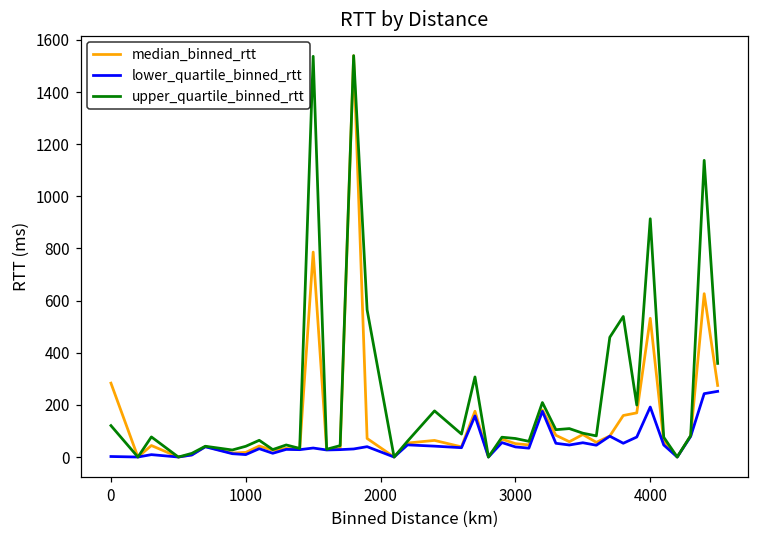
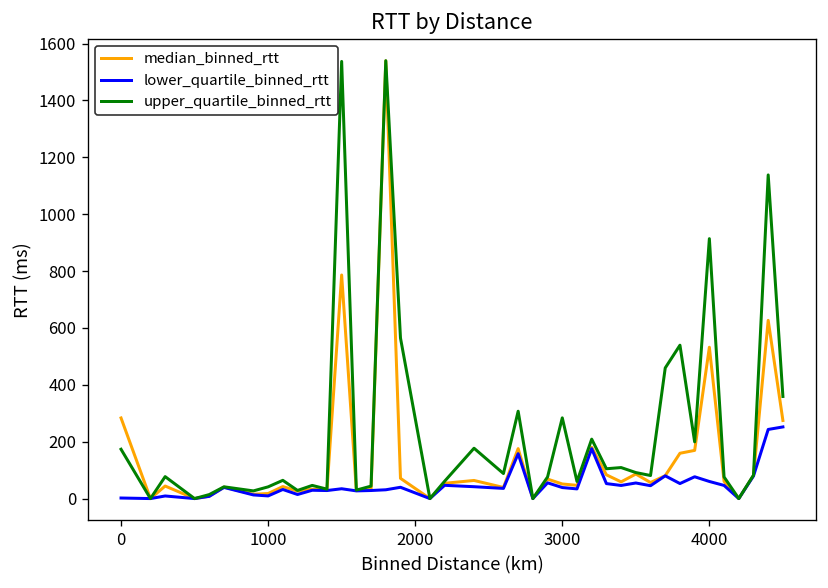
upper_quartile_binned_rtt, 0: 120 -> 170
upper_quartile_binned_rtt, 3000: 70 -> 280
lower_quartile_binned_rtt, 4000: 190 -> 60
